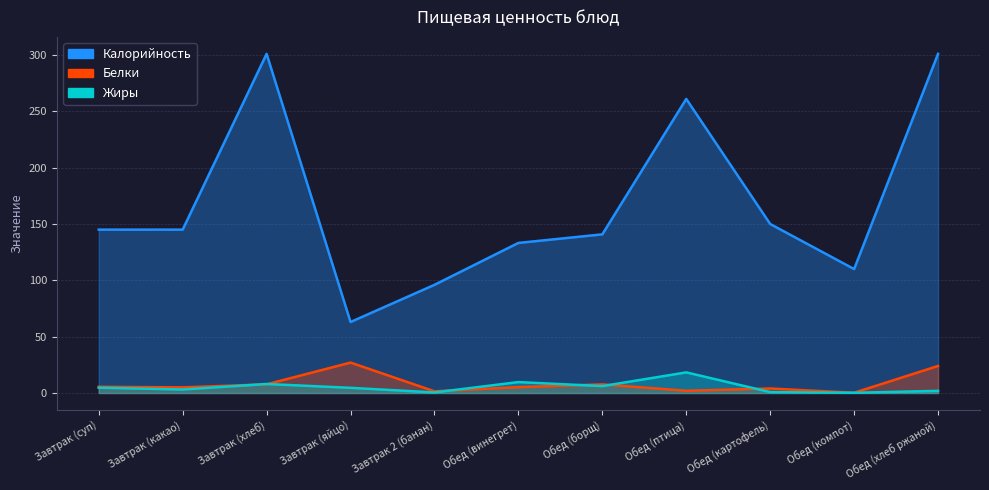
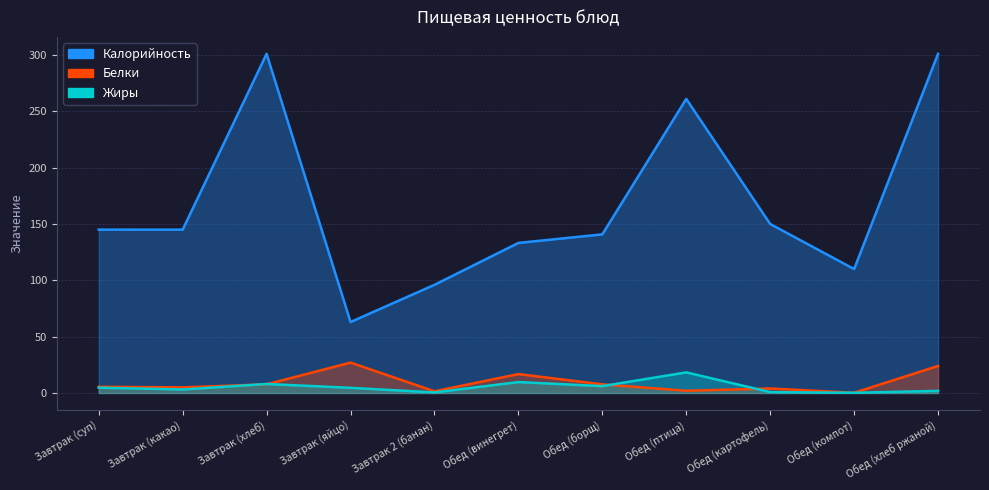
Белки, Обед (винегрет): 5 -> 17
